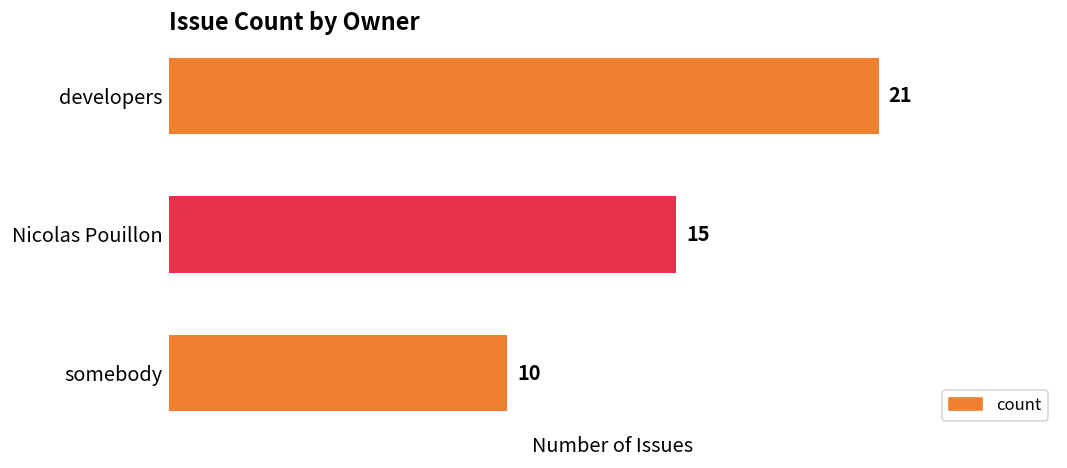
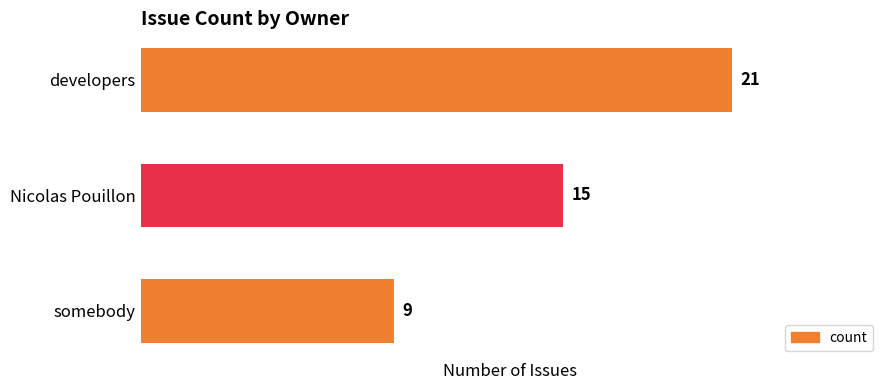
somebody: 10 -> 9
